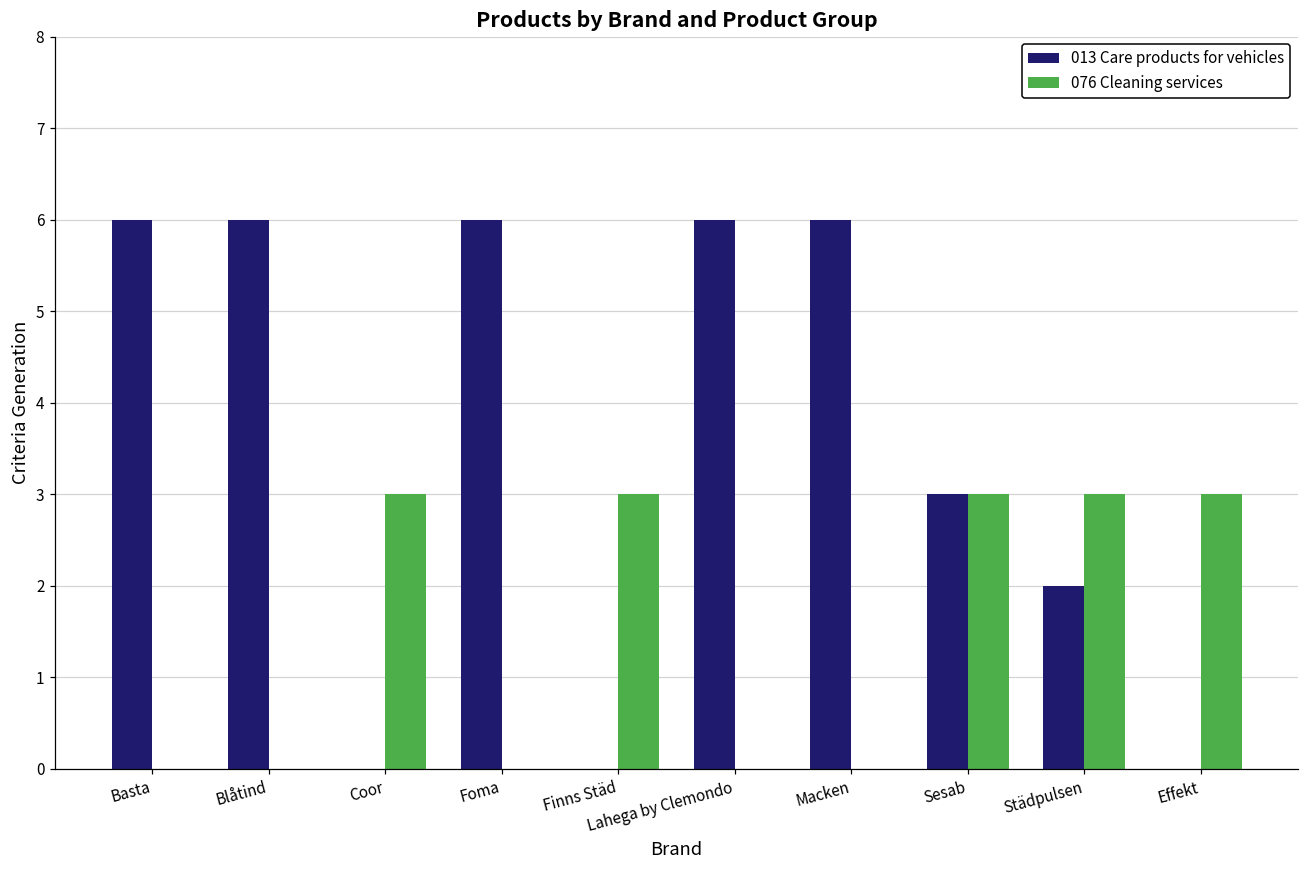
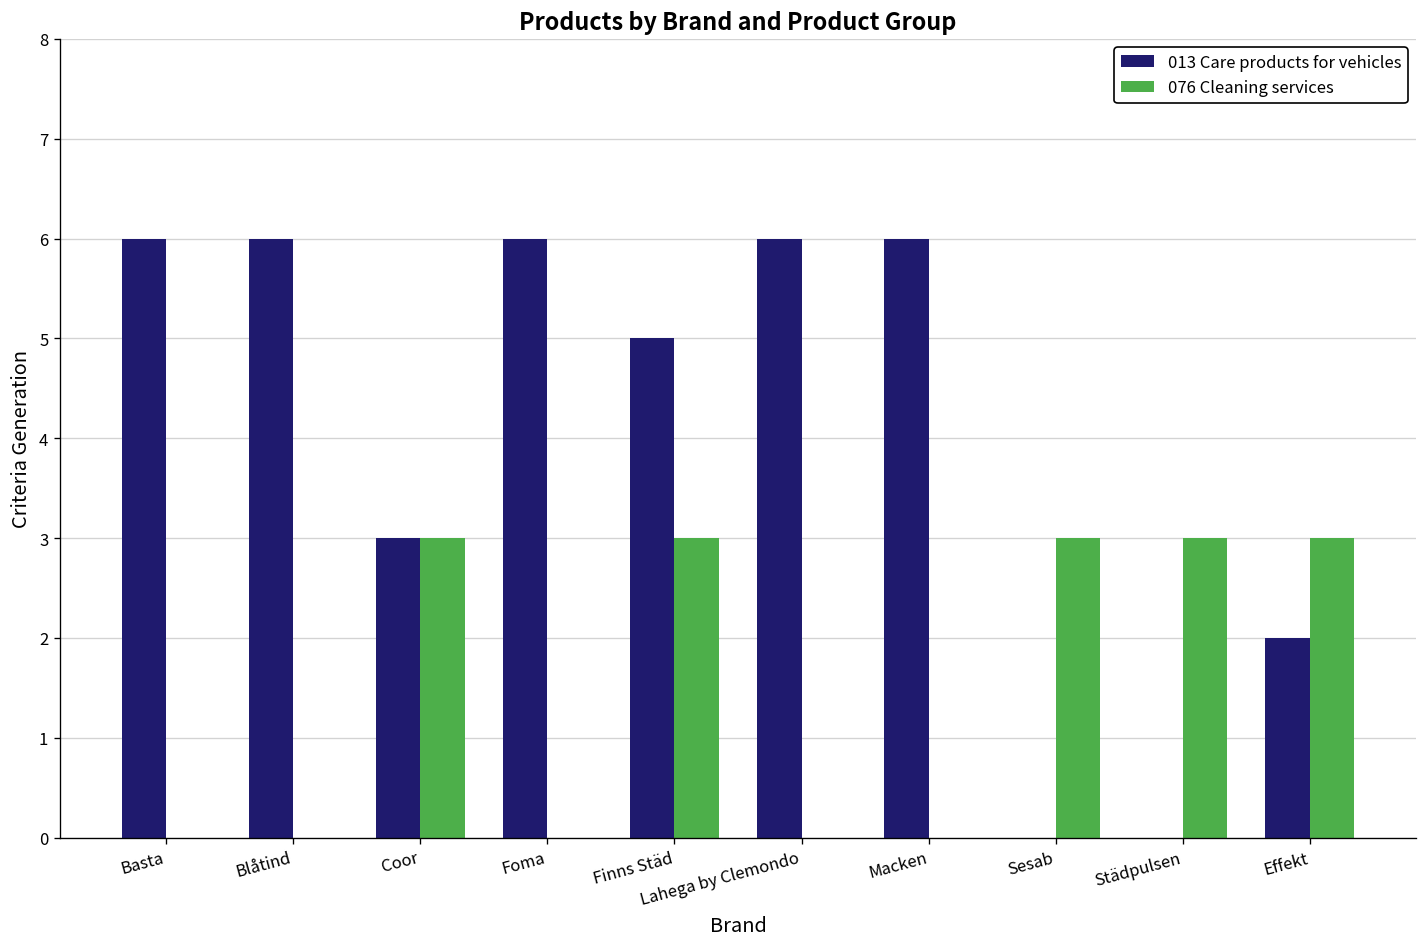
013 Care products for vehicles, Coor: 0 -> 3
013 Care products for vehicles, Finns Städ: 0 -> 5
013 Care products for vehicles, Sesab: 3 -> 0
013 Care products for vehicles, Städpulsen: 2 -> 0
013 Care products for vehicles, Effekt: 0 -> 2
